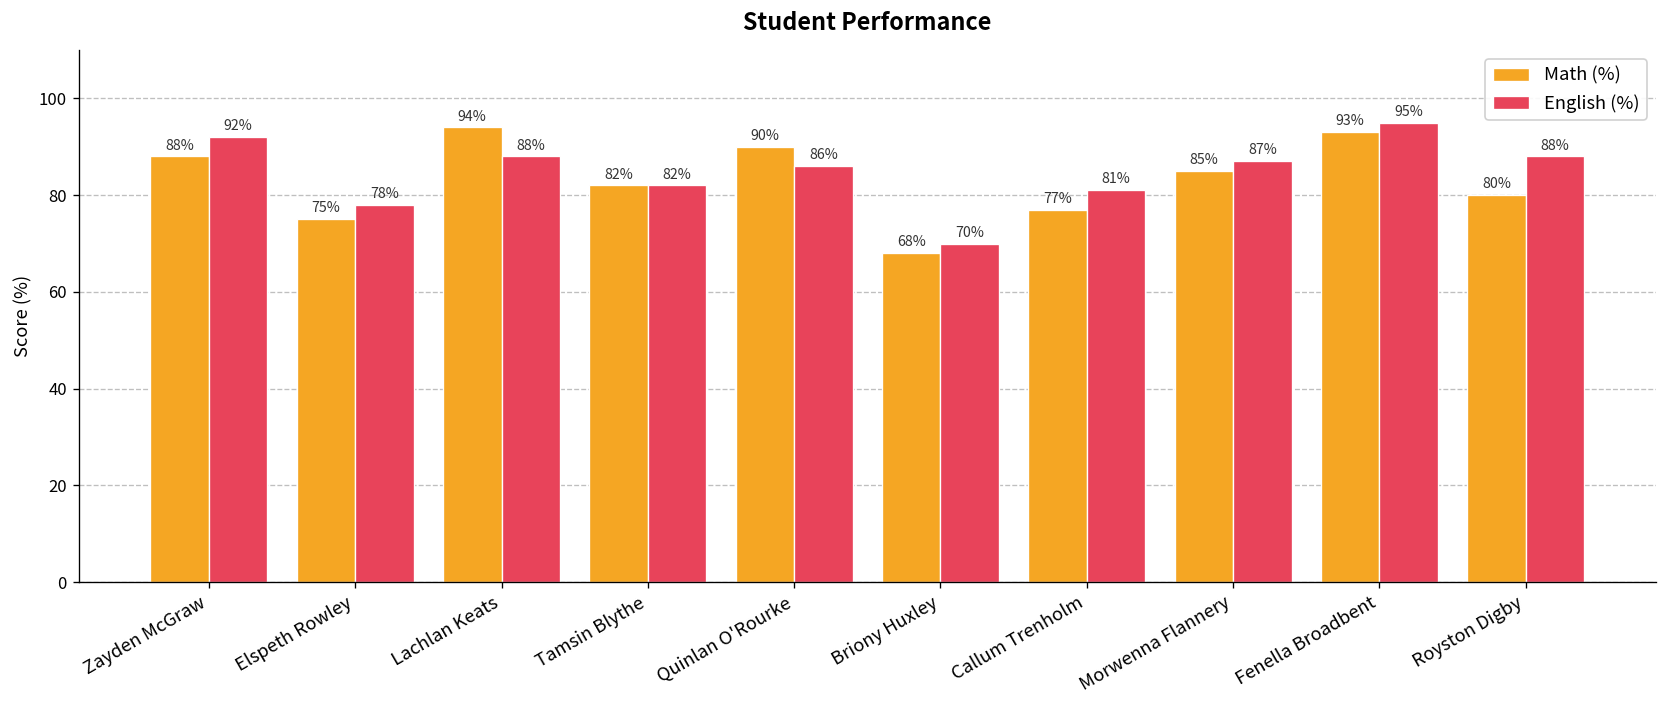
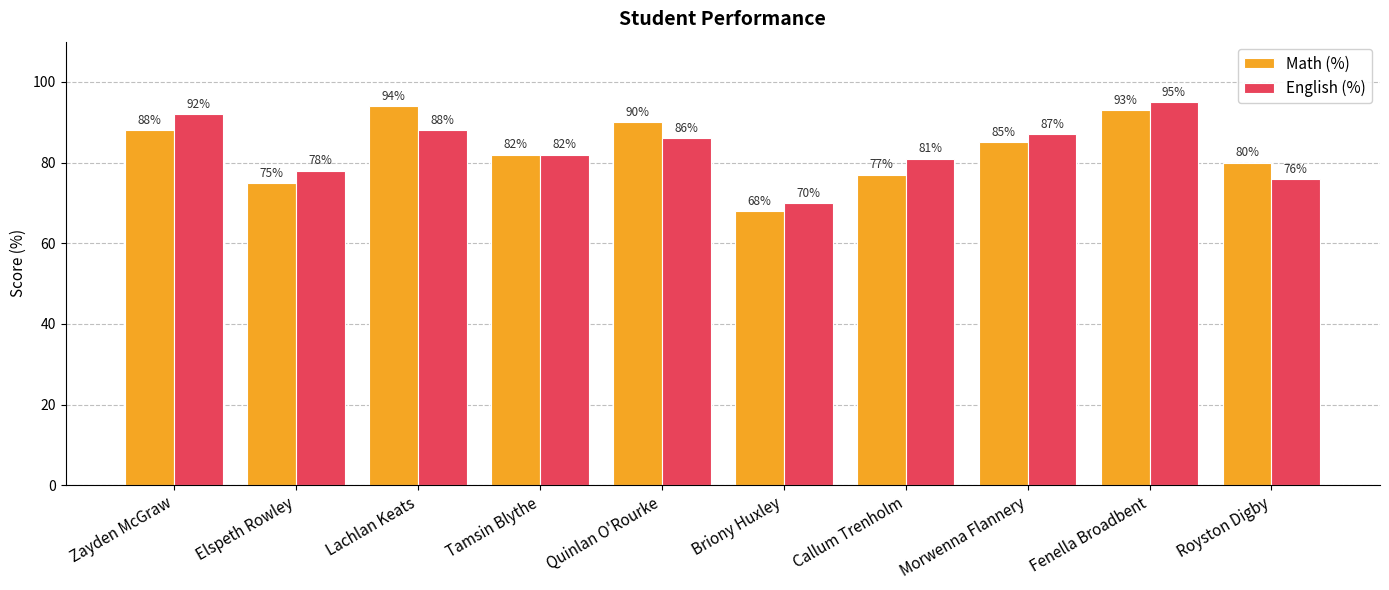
English (%), Royston Digby: 88% -> 76%
